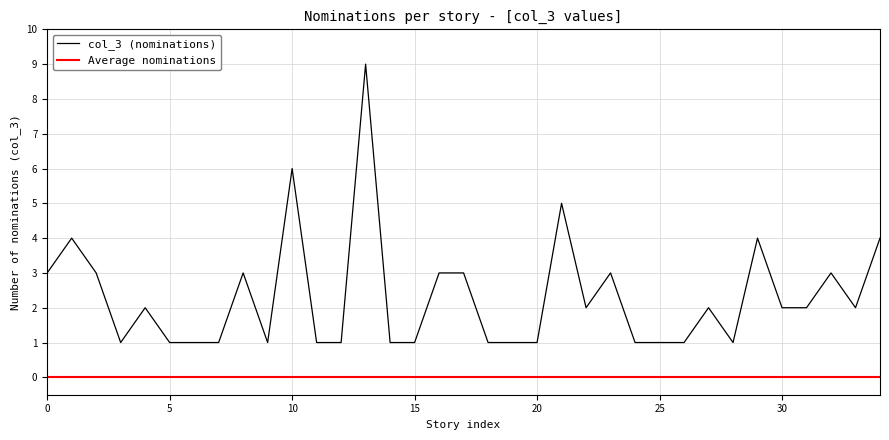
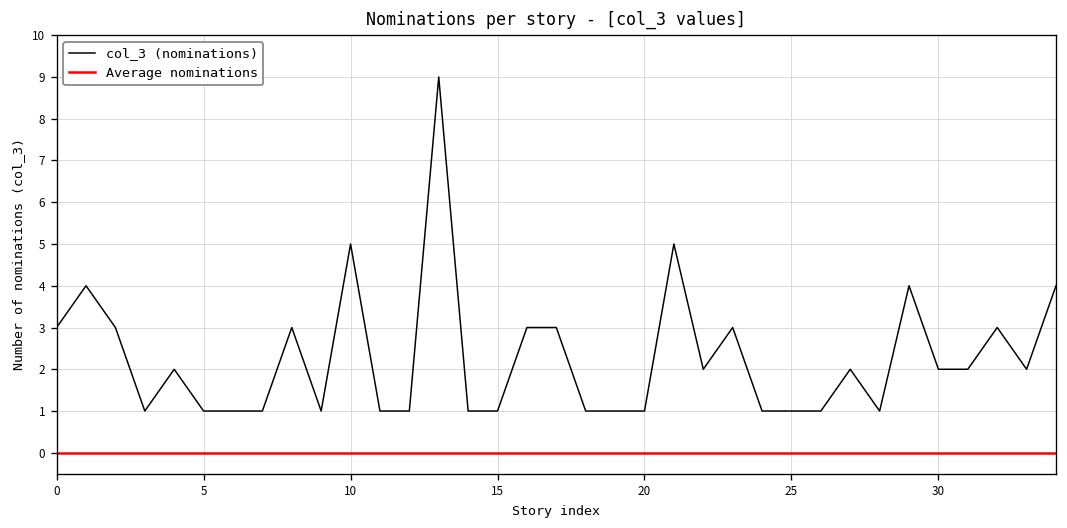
10: 6 -> 5
